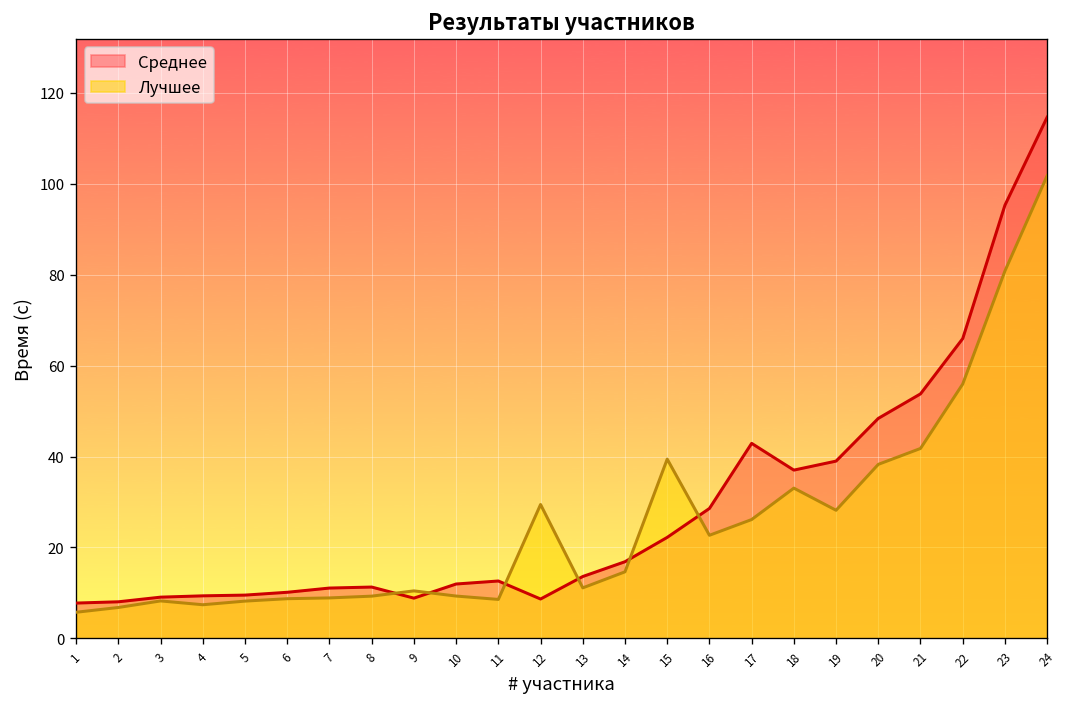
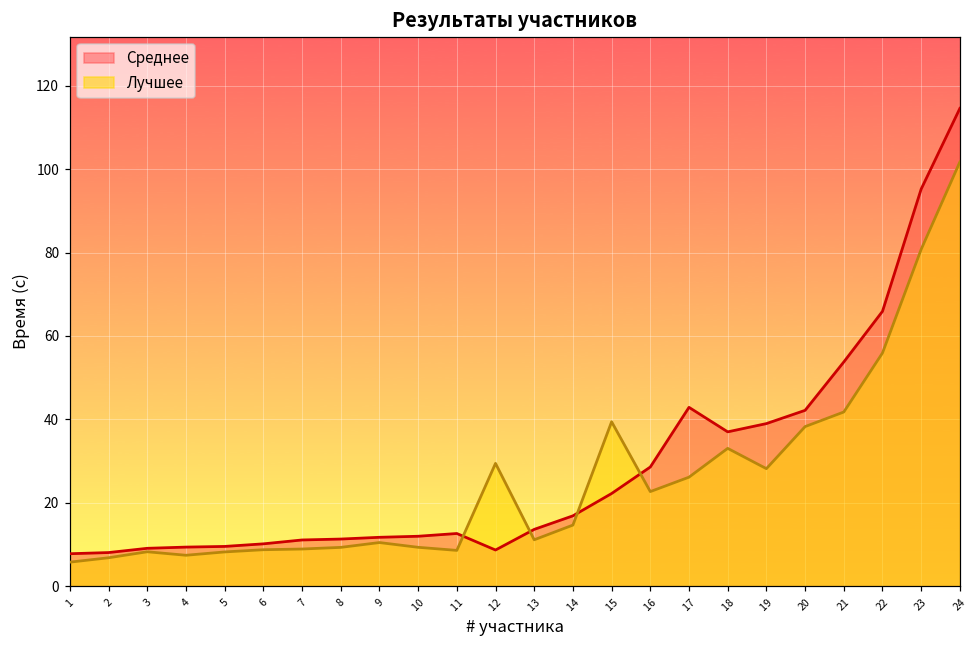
Среднее, 9: 9 -> 12
Среднее, 20: 48 -> 42
